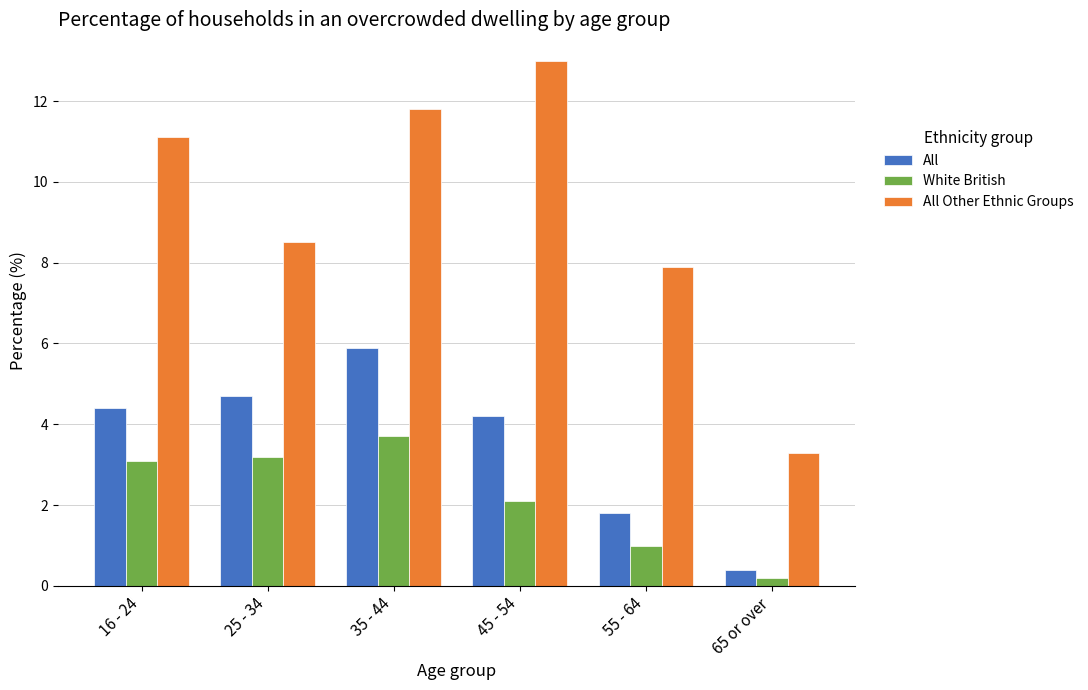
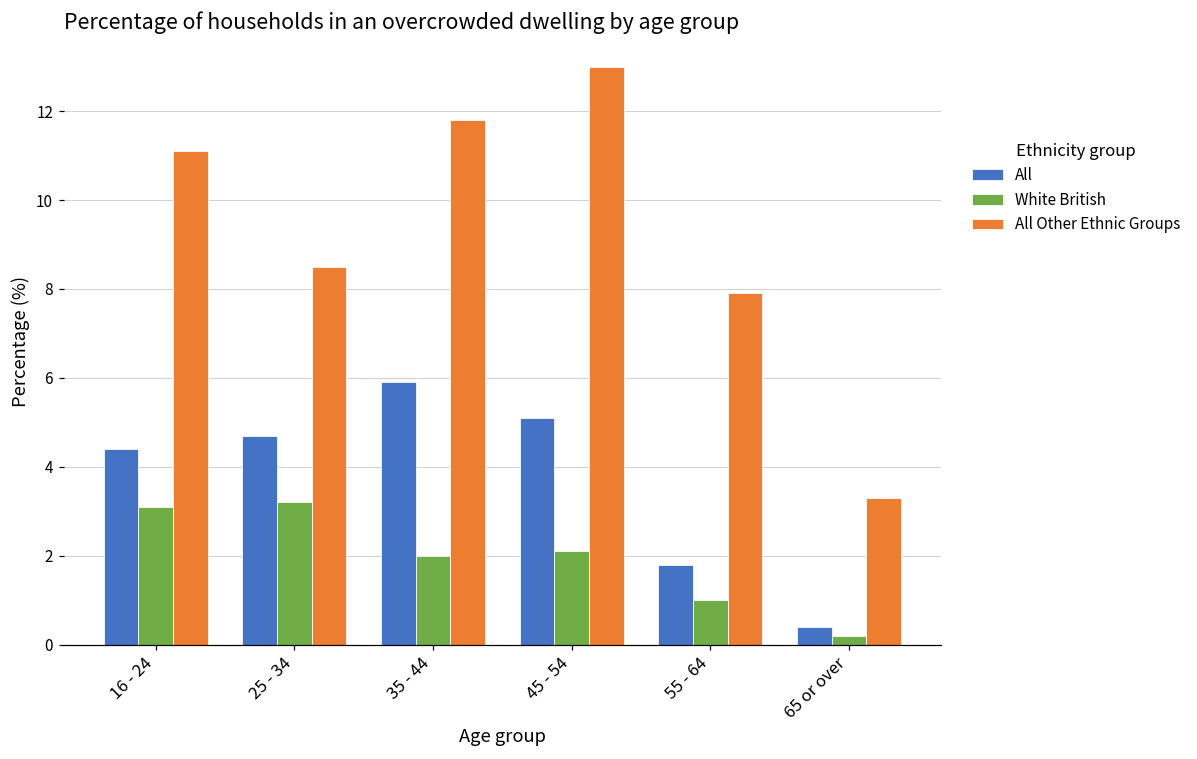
White British, 35 - 44: 3.7 -> 2.0
All, 45 - 54: 4.2 -> 5.1
